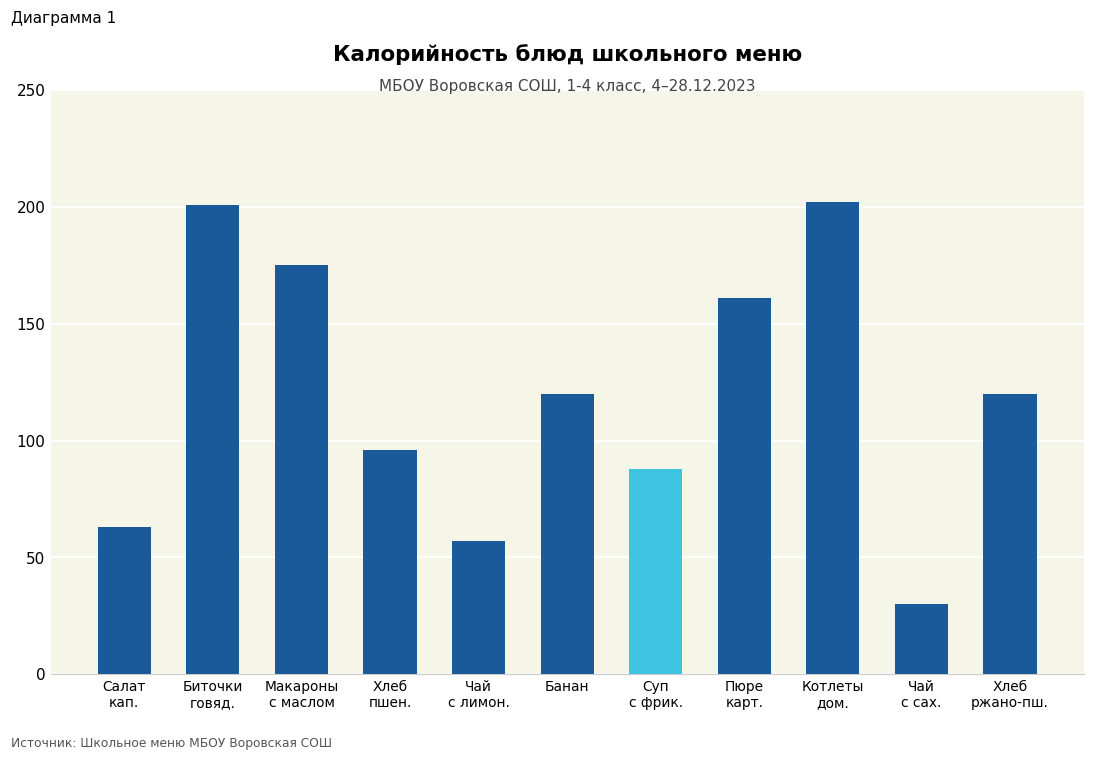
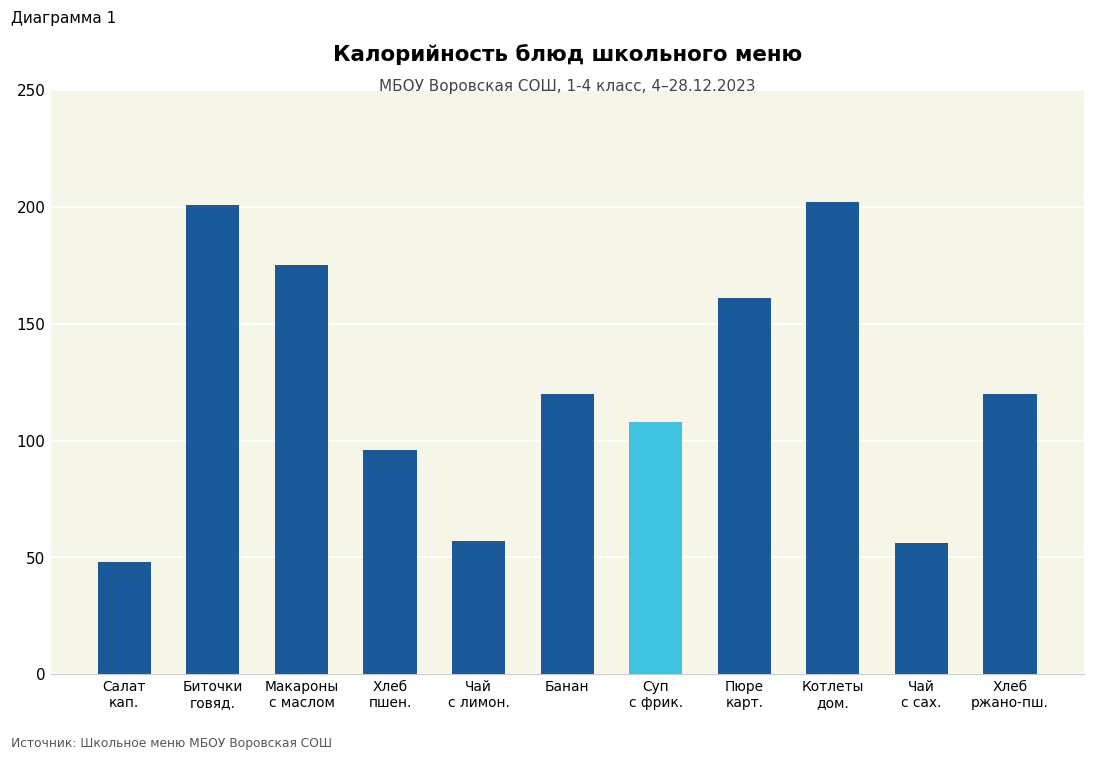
Салат кап.: 63 -> 48
Суп с фрик.: 88 -> 108
Чай с сах.: 30 -> 56
